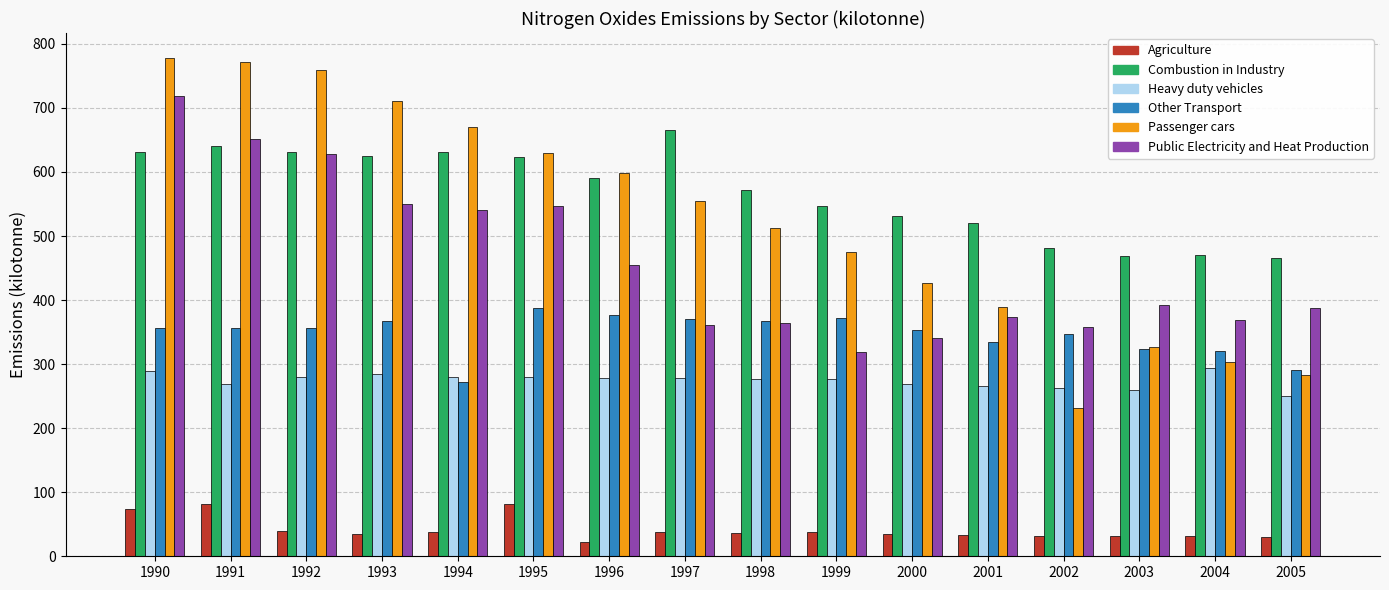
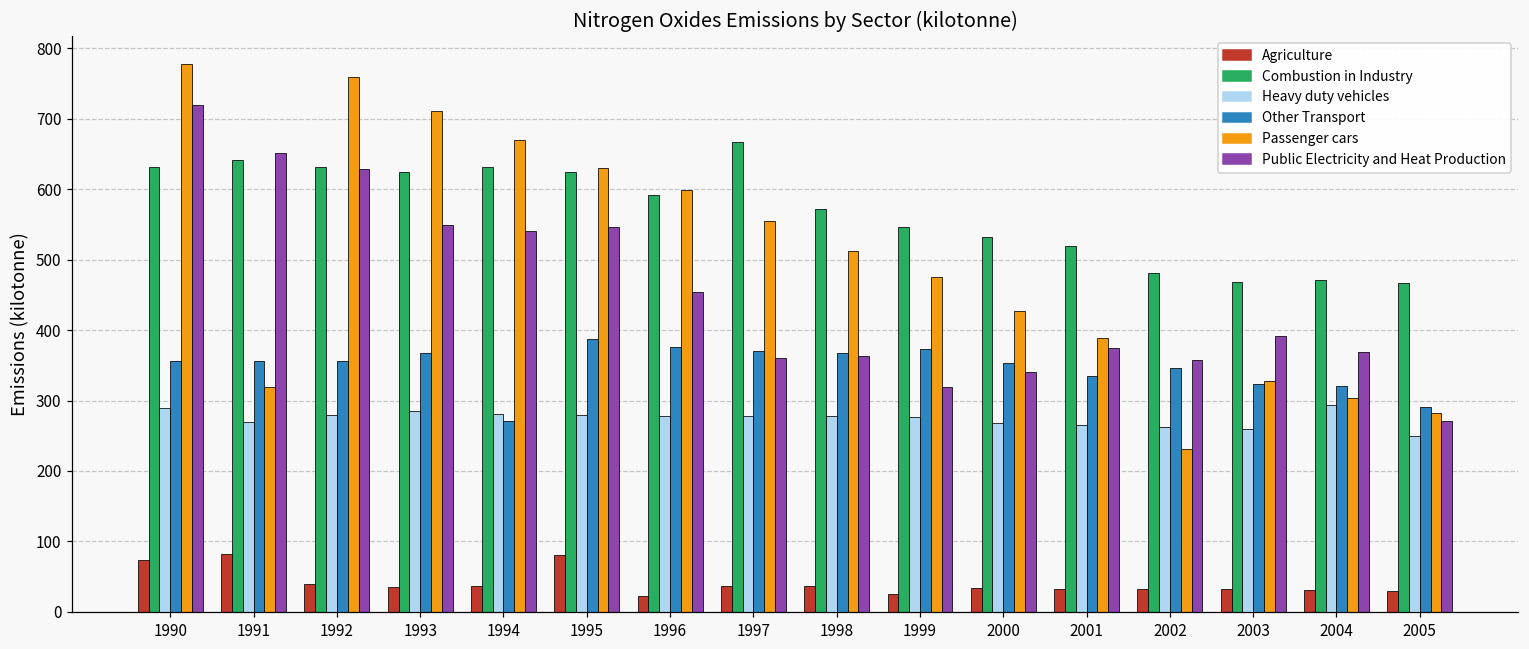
Passenger cars, 1991: 770 -> 320
Agriculture, 1999: 40 -> 20
Public Electricity and Heat Production, 2005: 390 -> 270
